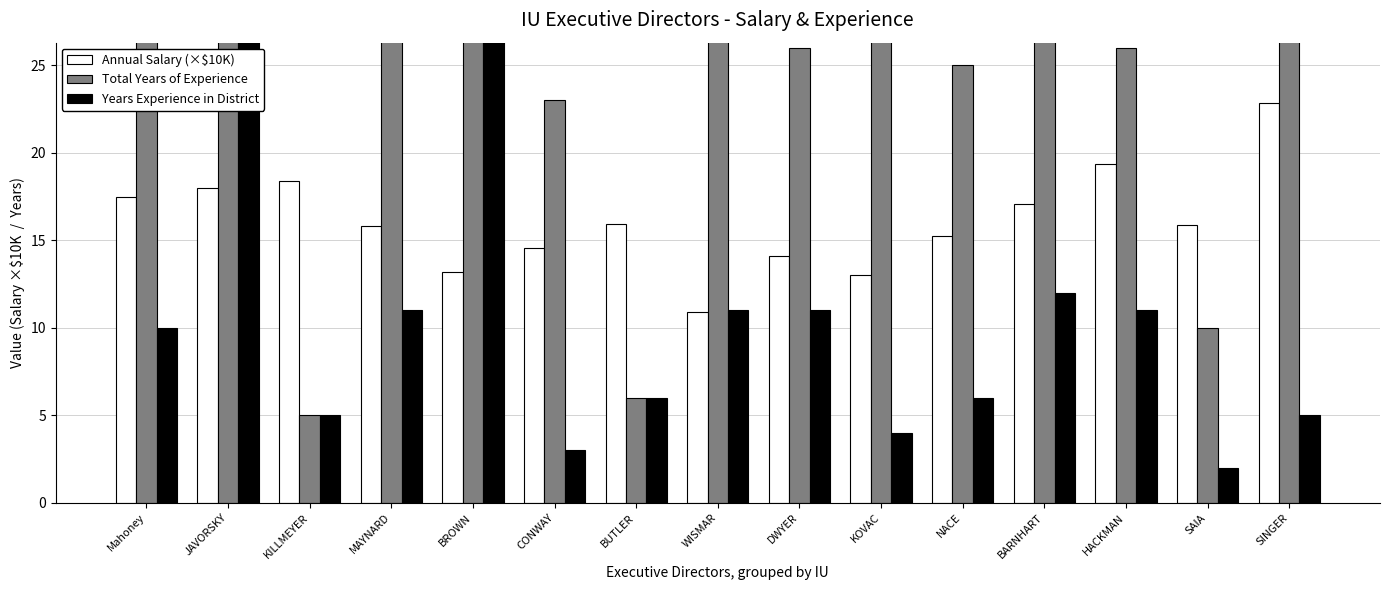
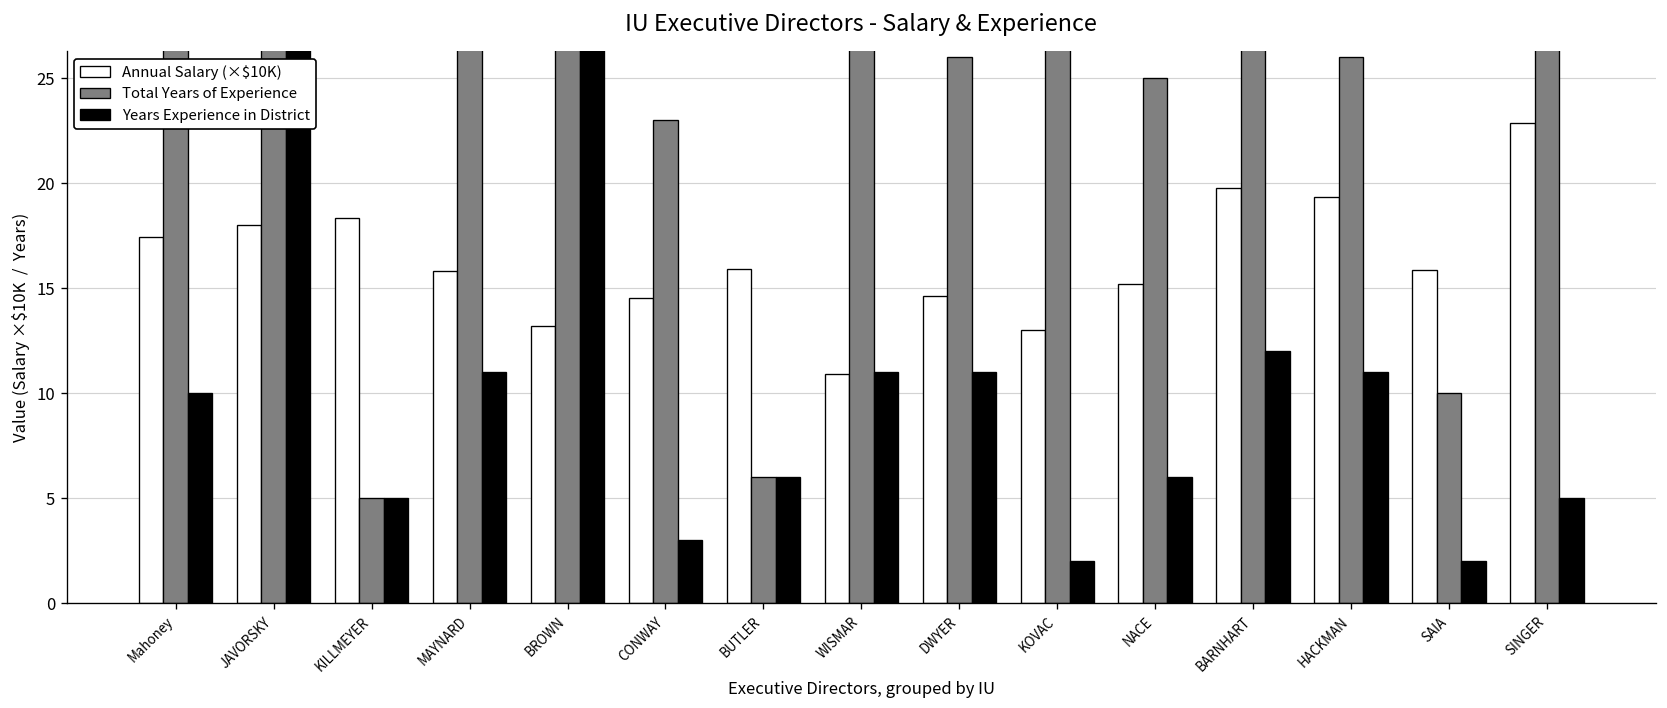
Annual Salary (×$10K), DWYER: 14.1 -> 14.6
Years Experience in District, KOVAC: 4 -> 2
Annual Salary (×$10K), BARNHART: 17.0 -> 19.8
